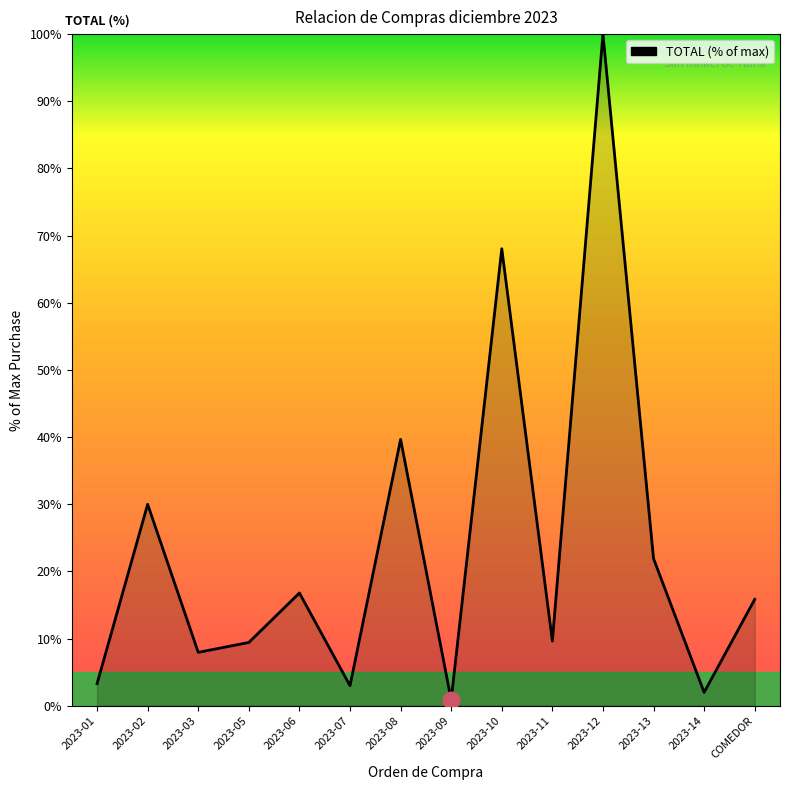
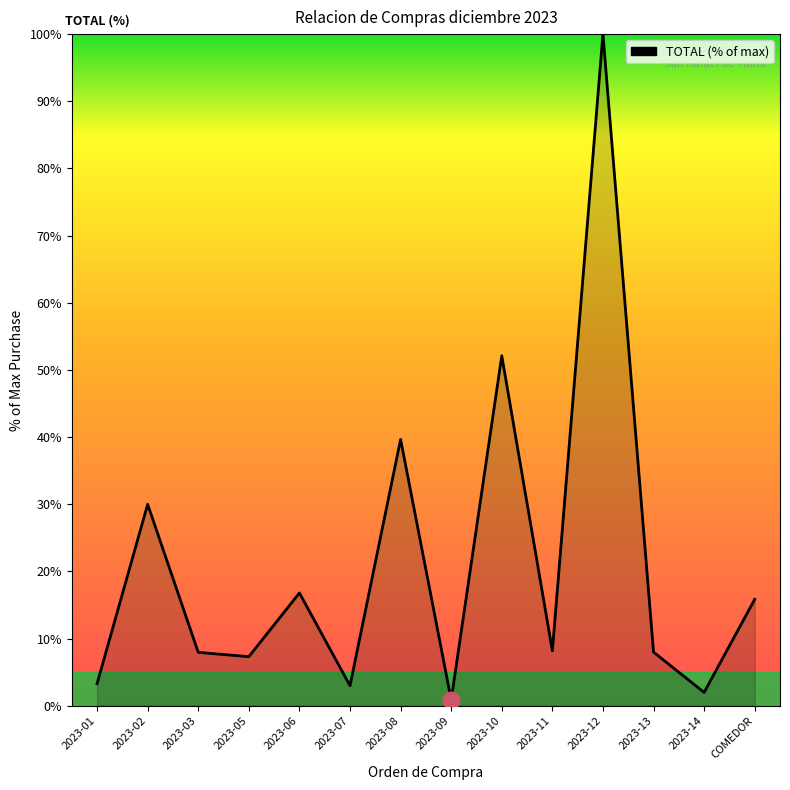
TOTAL (% of max), 2023-05: 9% -> 7%
TOTAL (% of max), 2023-10: 68% -> 52%
TOTAL (% of max), 2023-11: 10% -> 8%
TOTAL (% of max), 2023-13: 22% -> 8%
